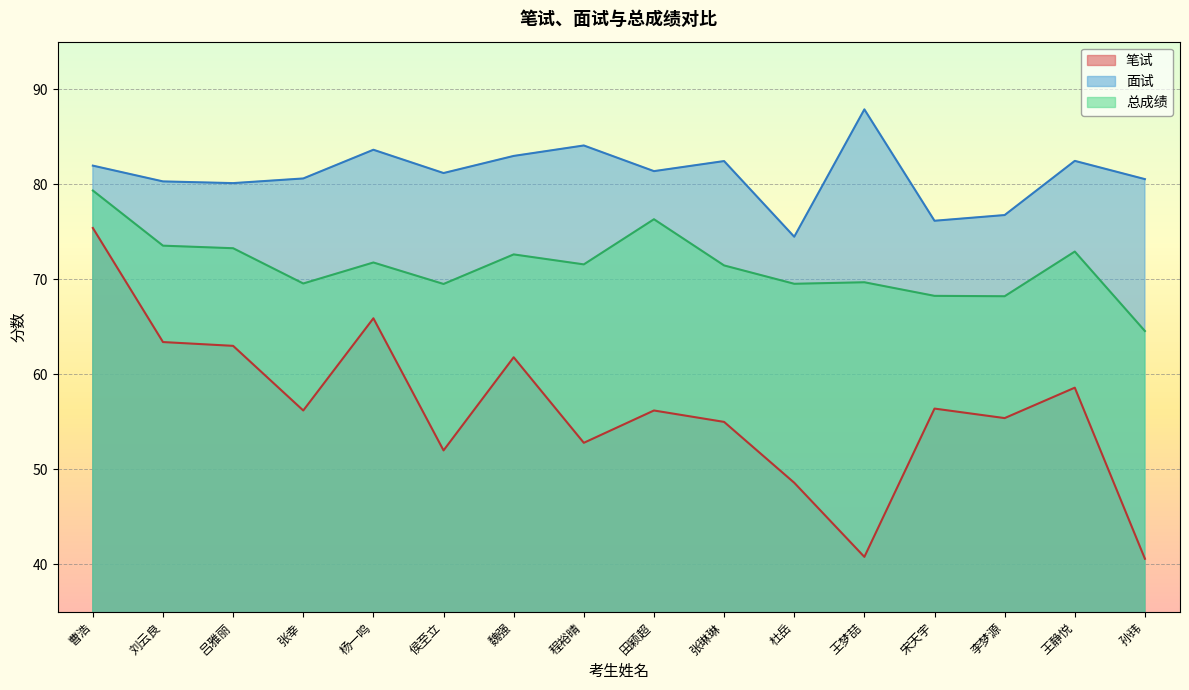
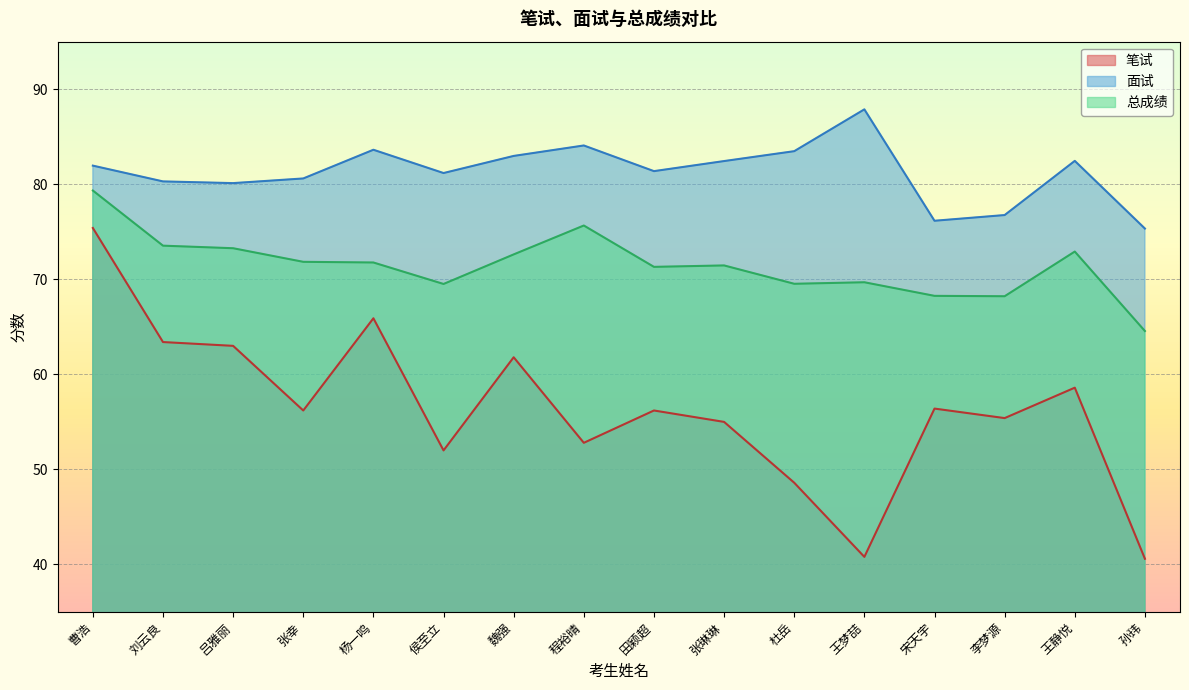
总成绩, 张幸: 70 -> 72
总成绩, 程裕晴: 72 -> 76
总成绩, 田颖超: 76 -> 71
面试, 杜岳: 74 -> 83
面试, 孙玮: 81 -> 75
